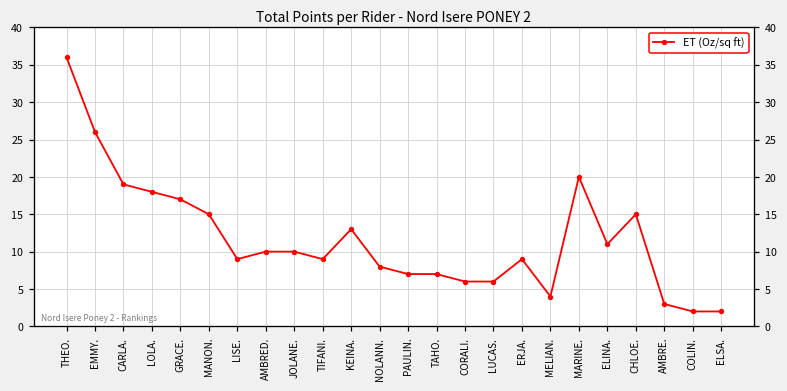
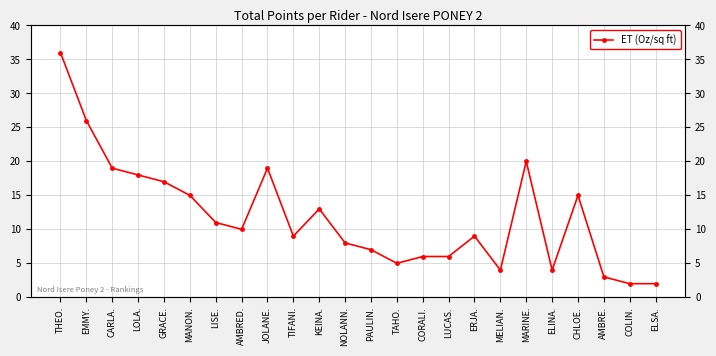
LISE.: 9 -> 11
JOLANE.: 10 -> 19
TAHO.: 7 -> 5
ELINA.: 11 -> 4
